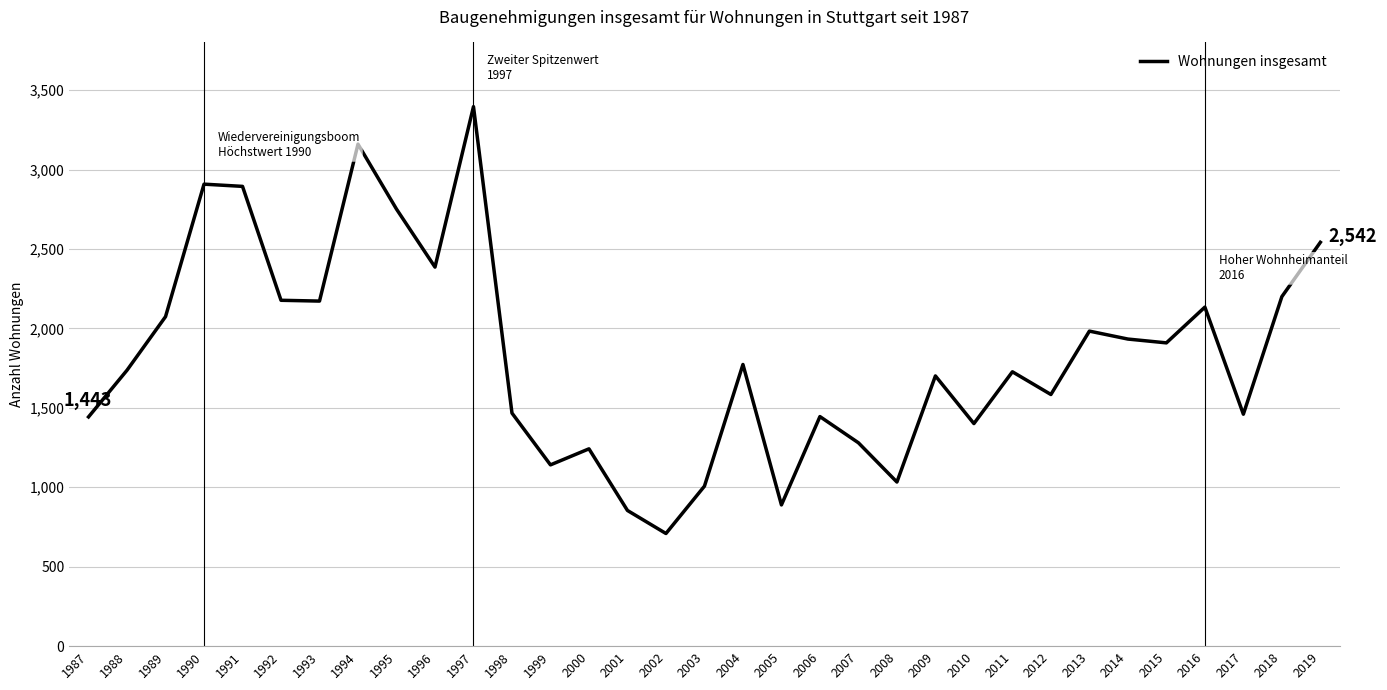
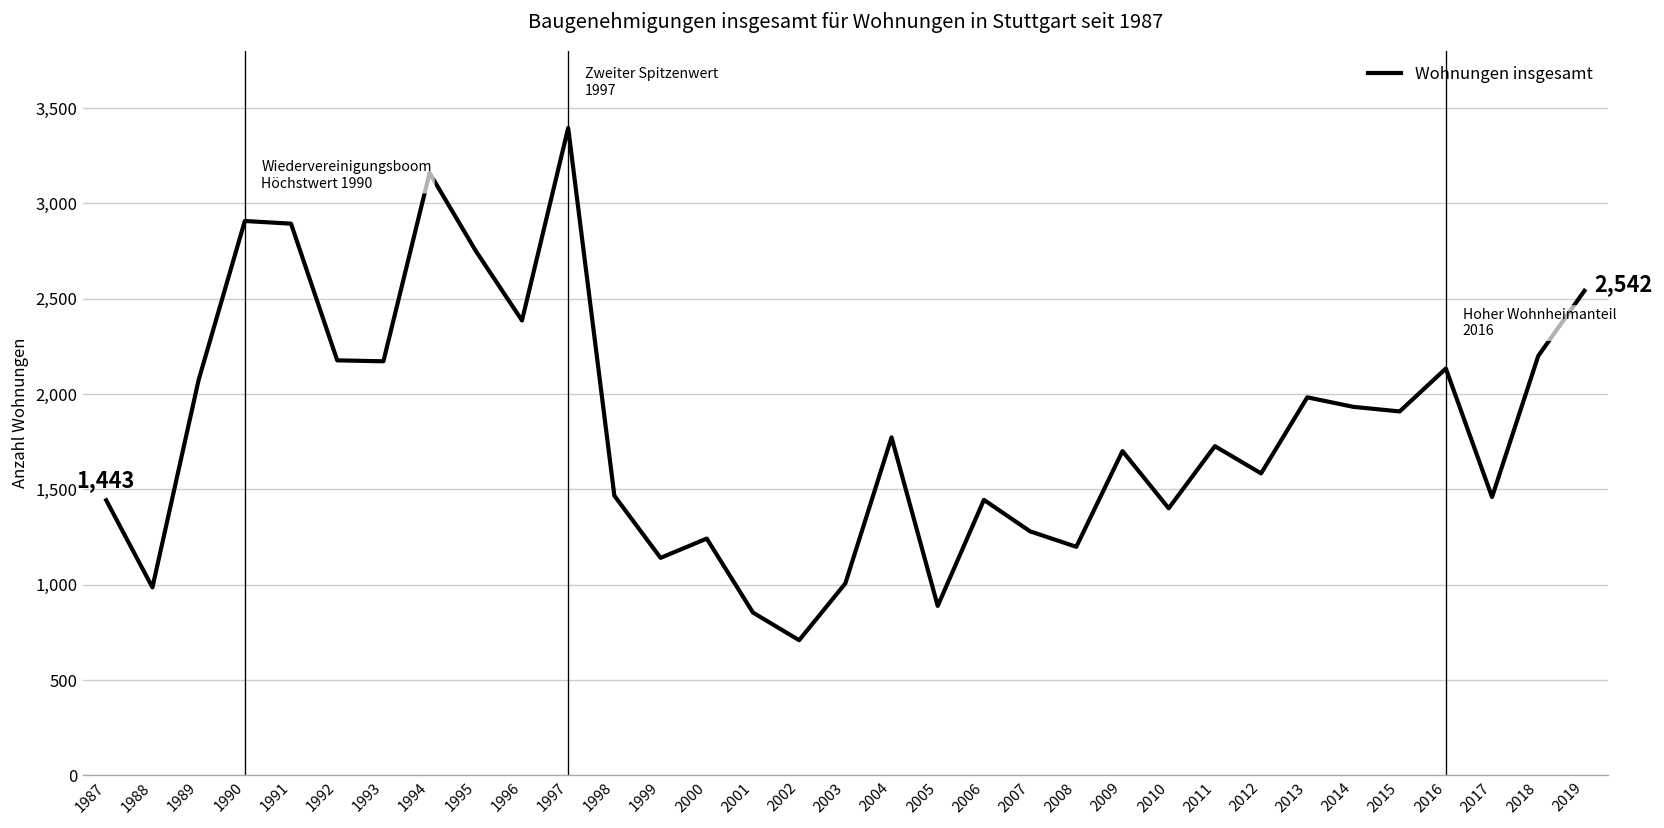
1988: 1,740 -> 990
2008: 1,030 -> 1,200
